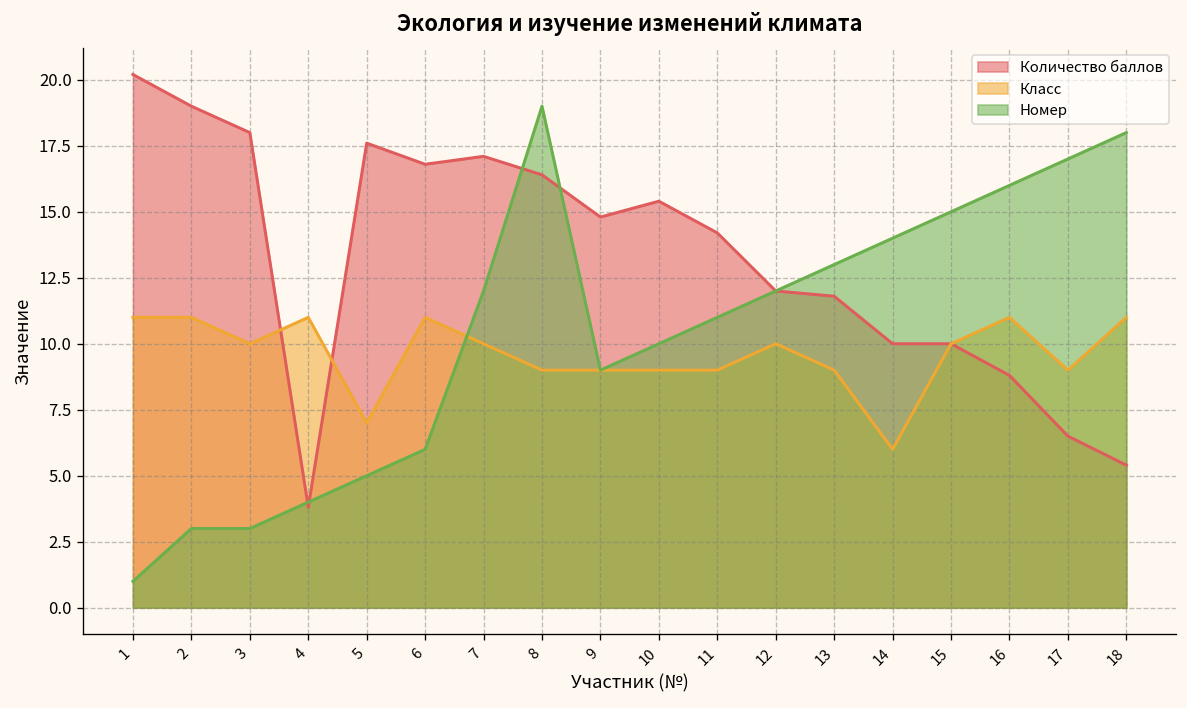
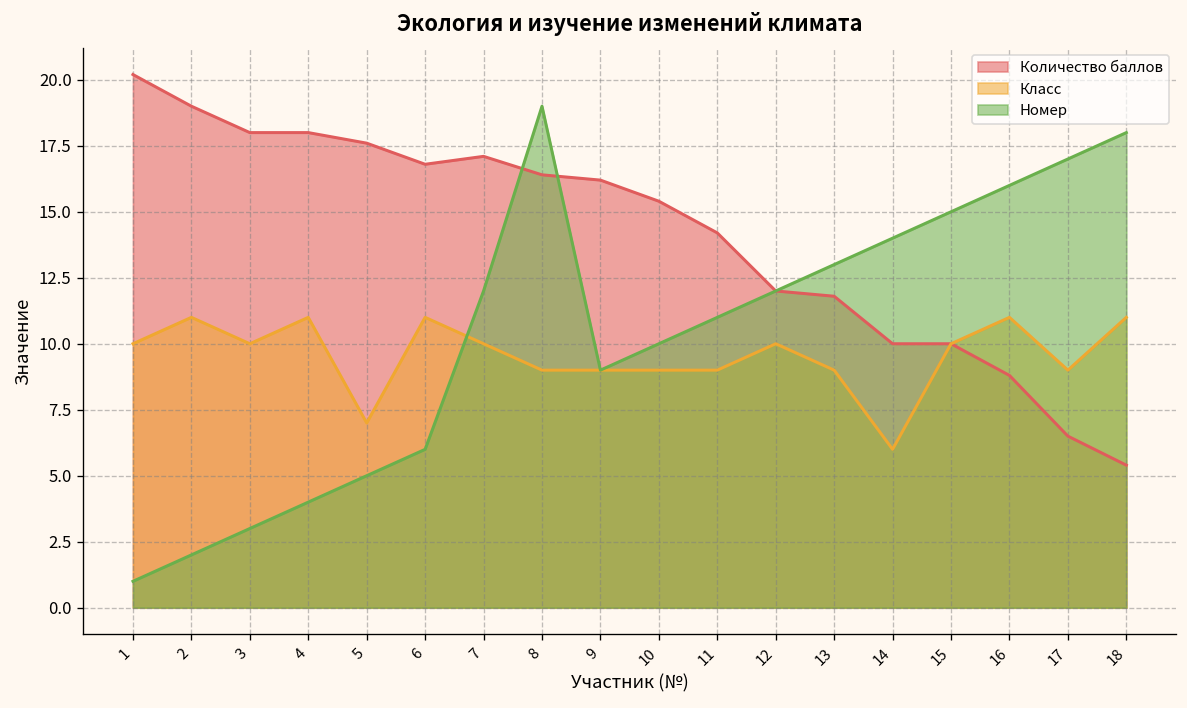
Класс, 1: 11 -> 10
Номер, 2: 3 -> 2
Количество баллов, 4: 3.8 -> 18.0
Количество баллов, 9: 14.8 -> 16.2
